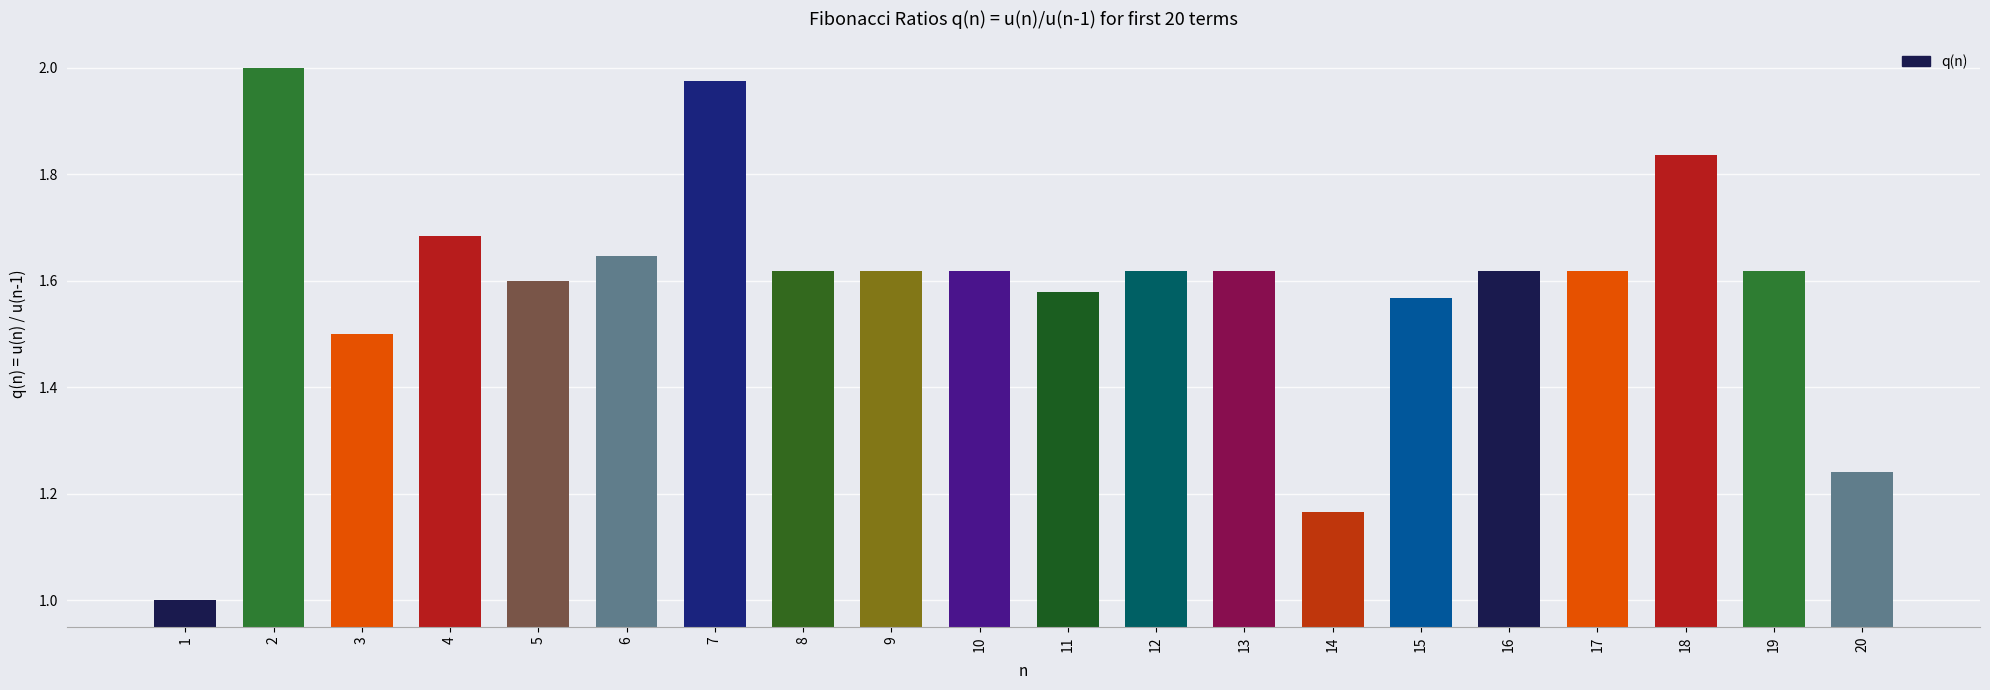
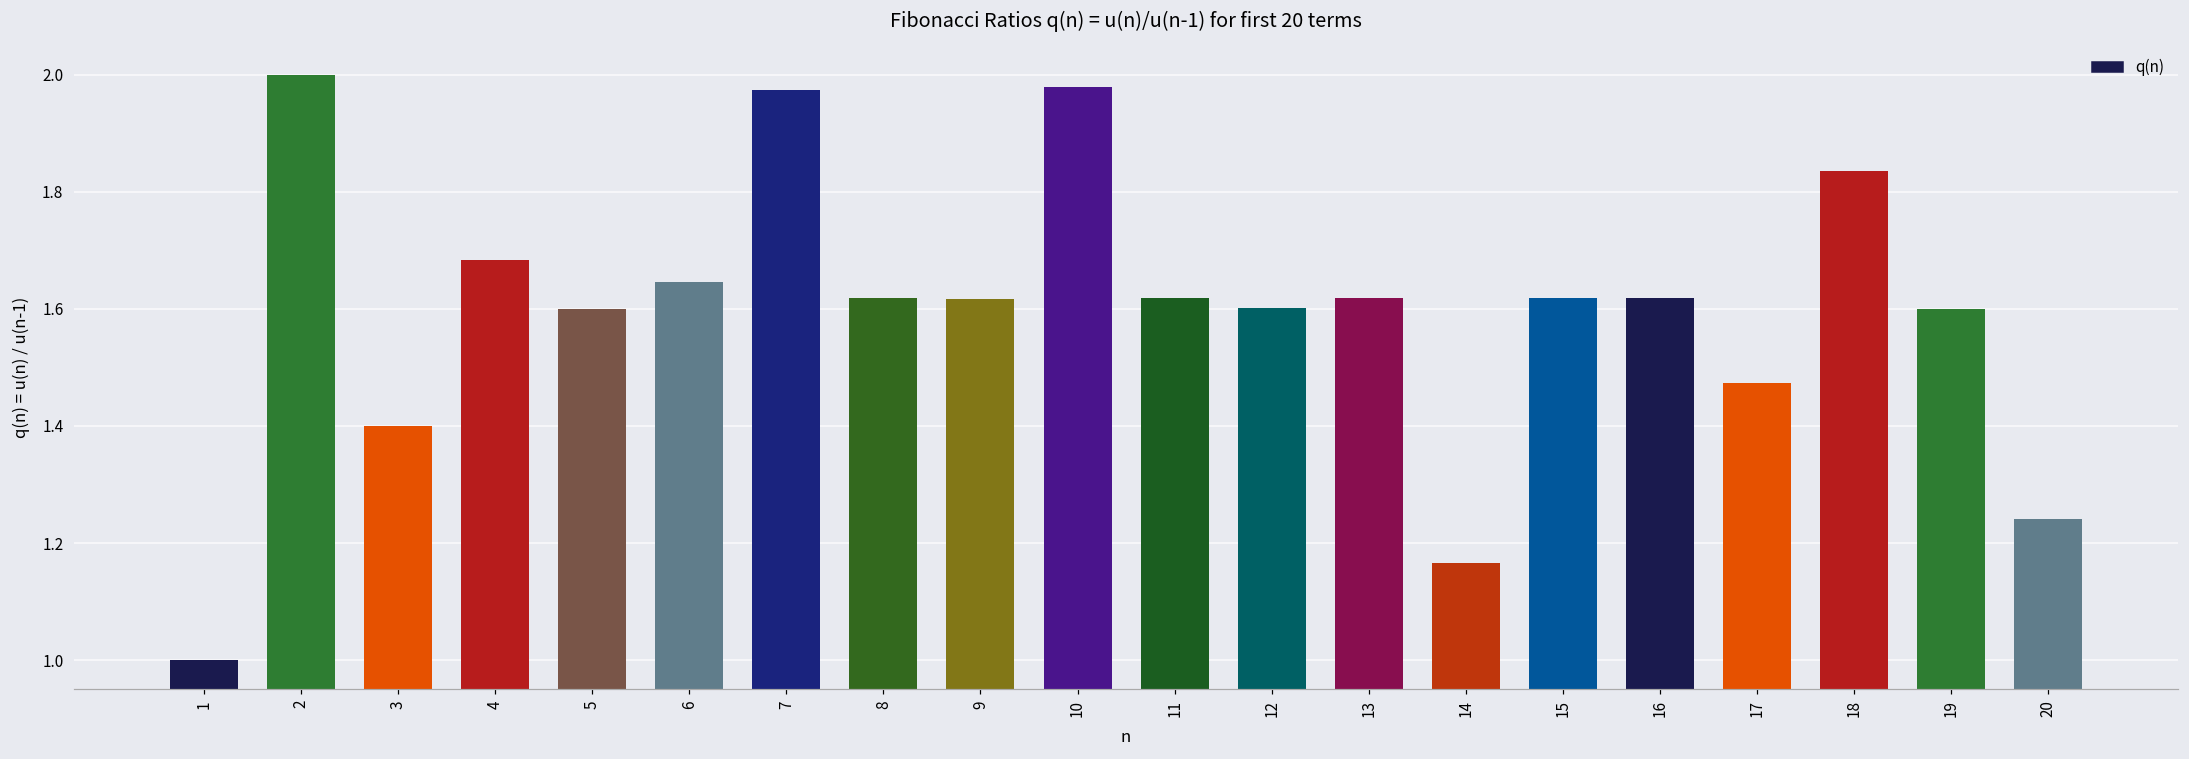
3: 1.5 -> 1.4
10: 1.62 -> 1.98
11: 1.58 -> 1.62
12: 1.62 -> 1.60
15: 1.57 -> 1.62
17: 1.62 -> 1.47
19: 1.62 -> 1.60
